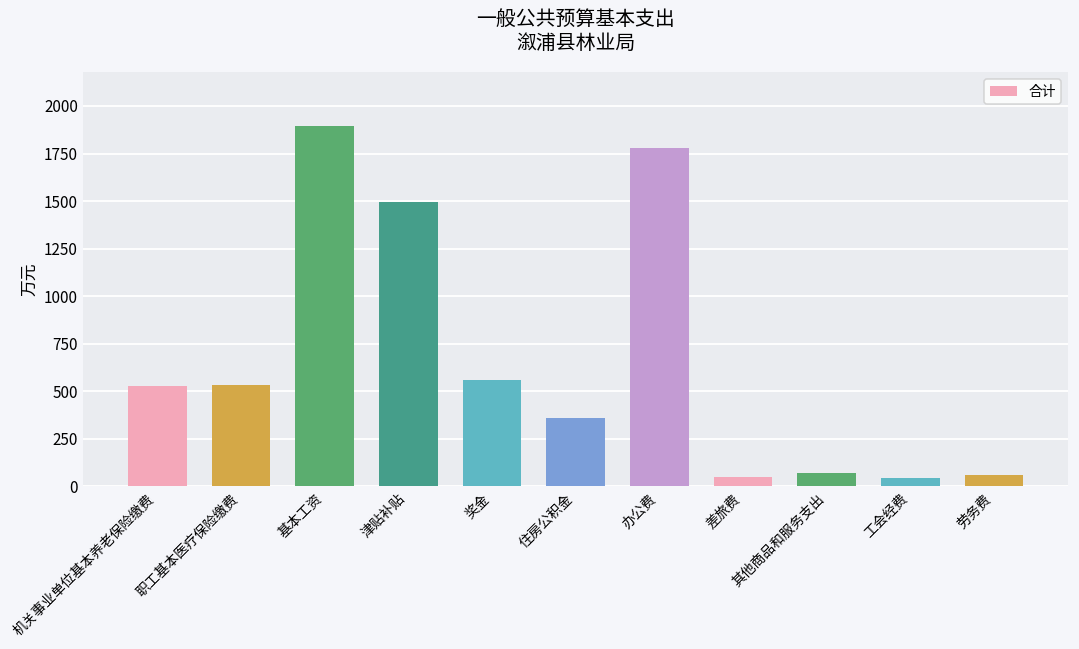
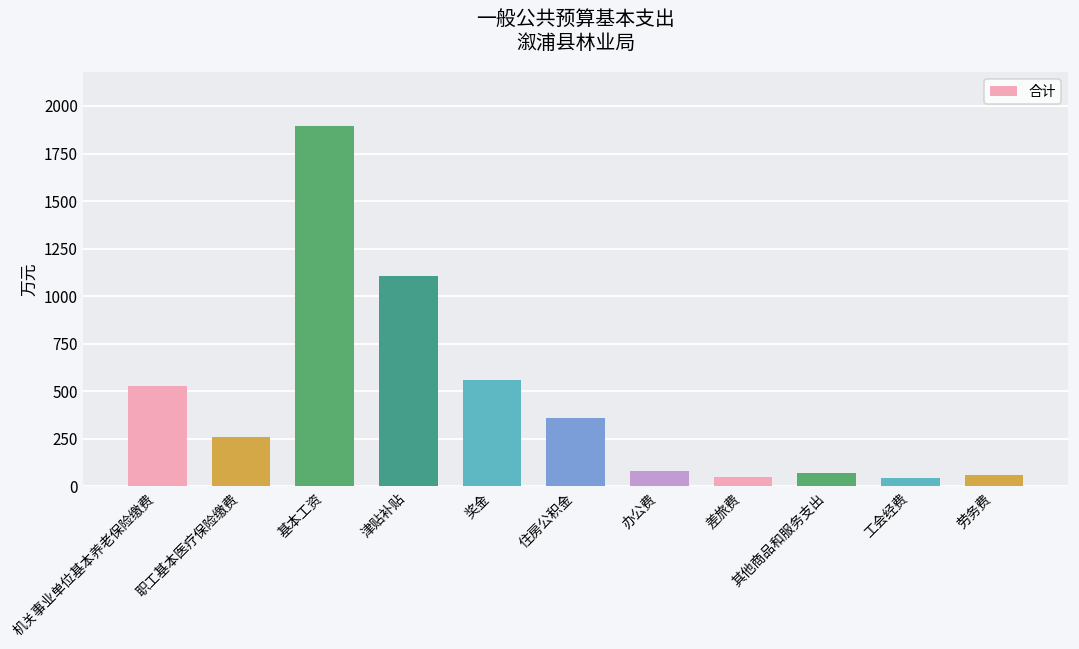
职工基本医疗保险缴费: 530 -> 260
津贴补贴: 1500 -> 1110
办公费: 1780 -> 80
